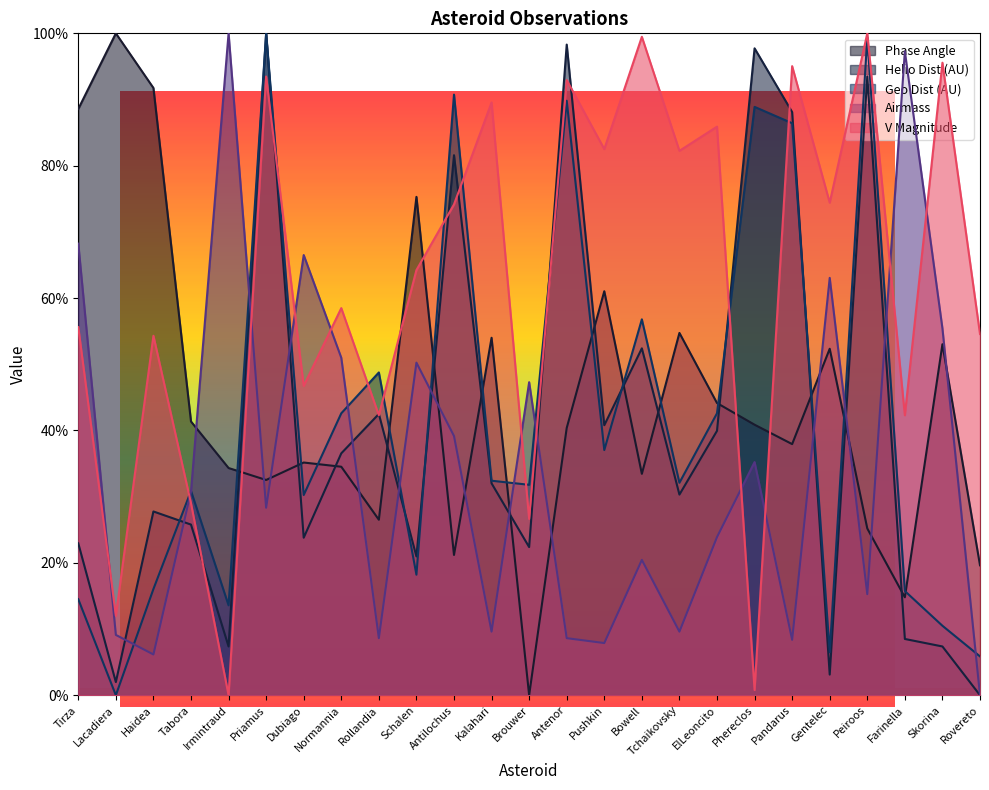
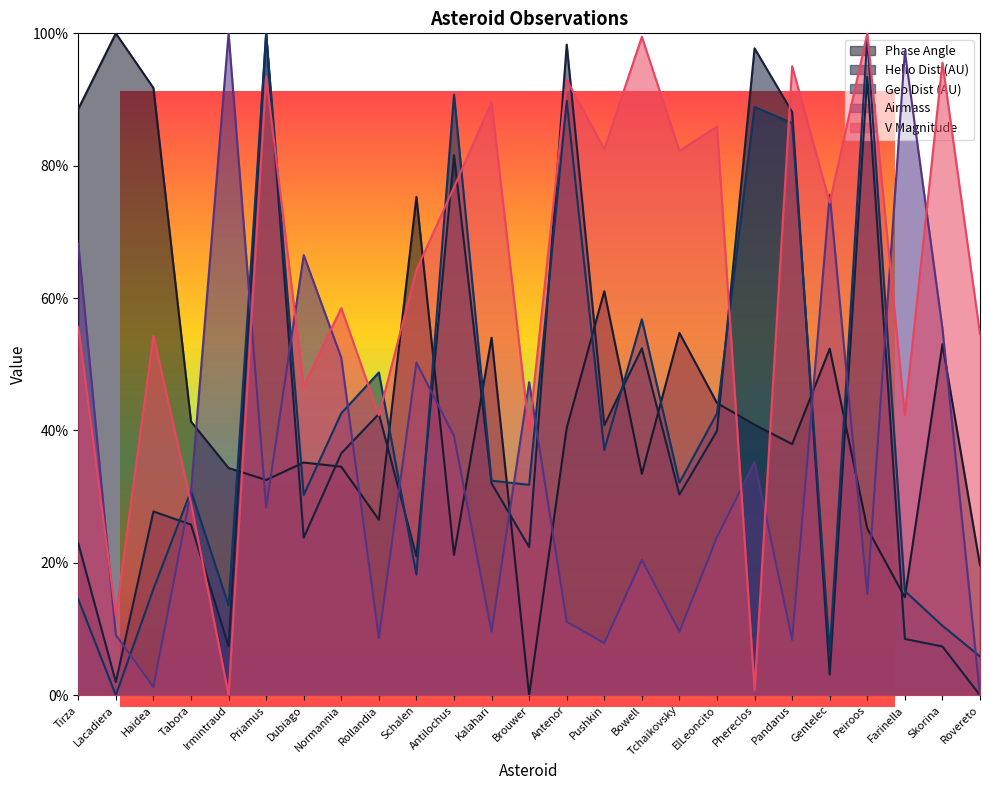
Airmass, Haidea: 6% -> 1%
V Magnitude, Antilochus: 74% -> 77%
V Magnitude, Brouwer: 27% -> 40%
Airmass, Antenor: 9% -> 11%
Airmass, Gentelec: 63% -> 76%
